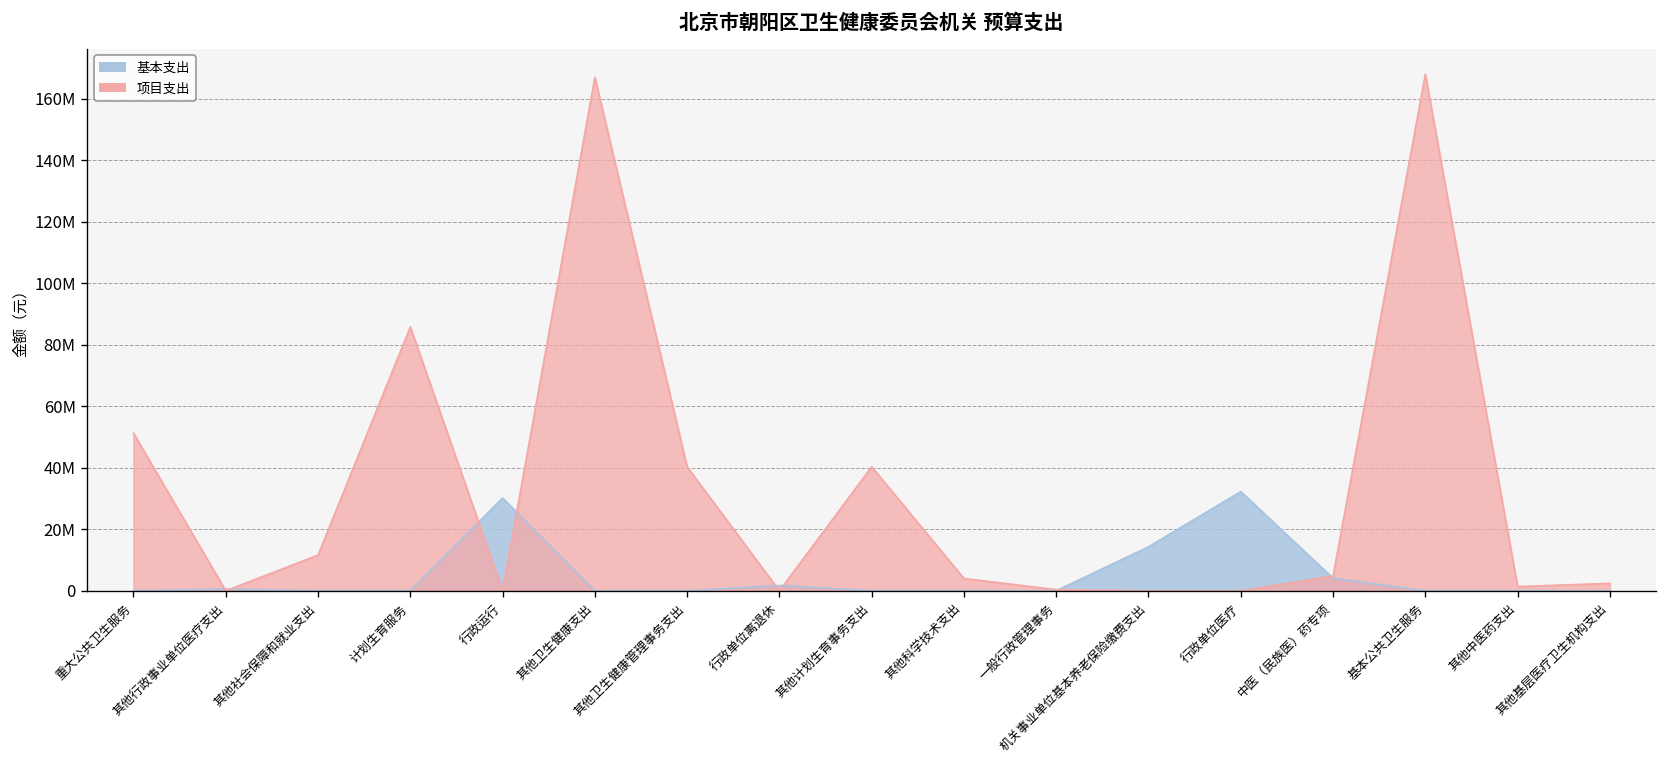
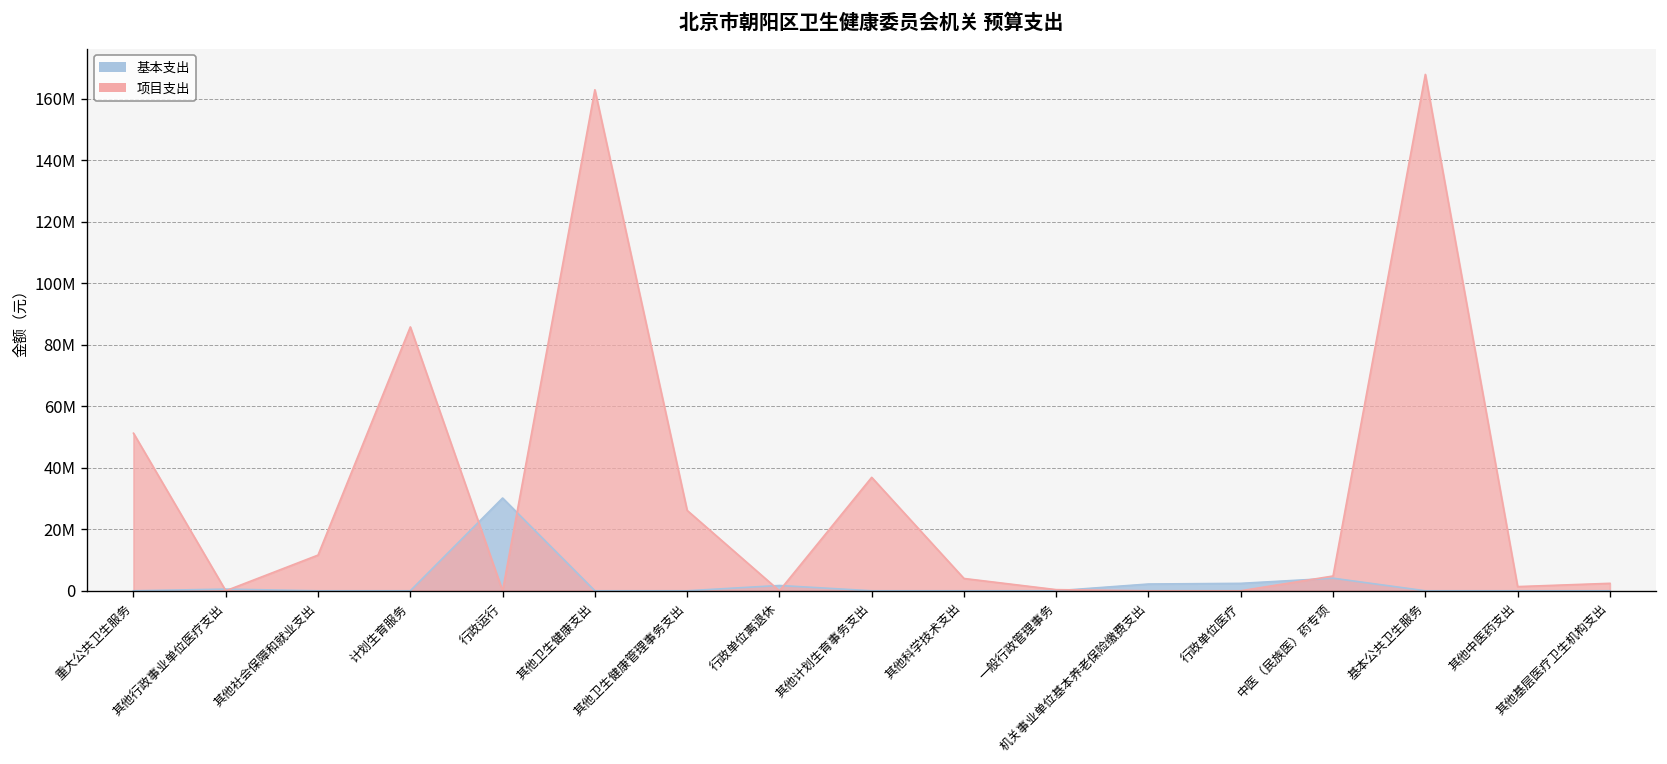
项目支出, 其他卫生健康支出: 167000000 -> 163000000
项目支出, 其他卫生健康管理事务支出: 40000000 -> 26000000
项目支出, 其他计划生育事务支出: 40000000 -> 37000000
基本支出, 机关事业单位基本养老保险缴费支出: 14000000 -> 2000000
基本支出, 行政单位医疗: 32000000 -> 2000000
